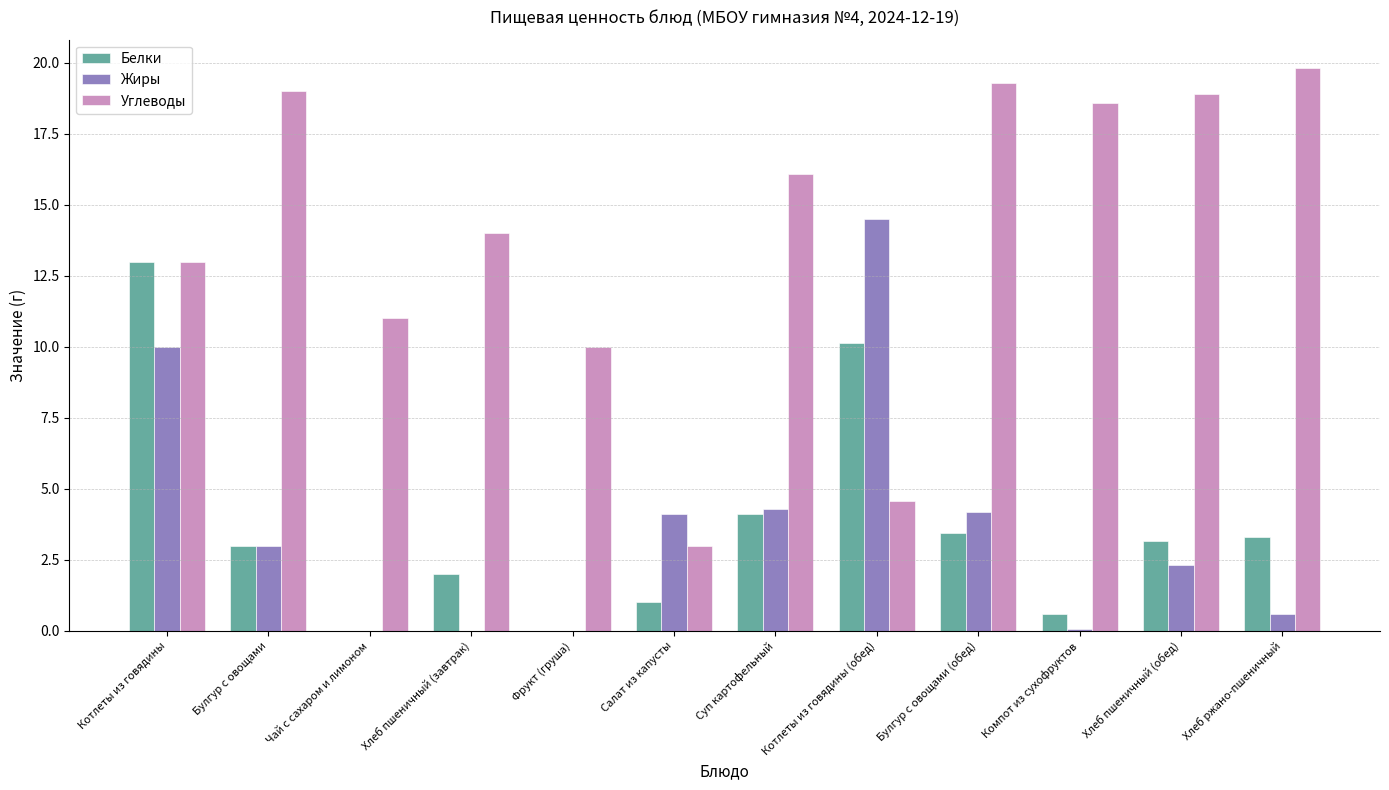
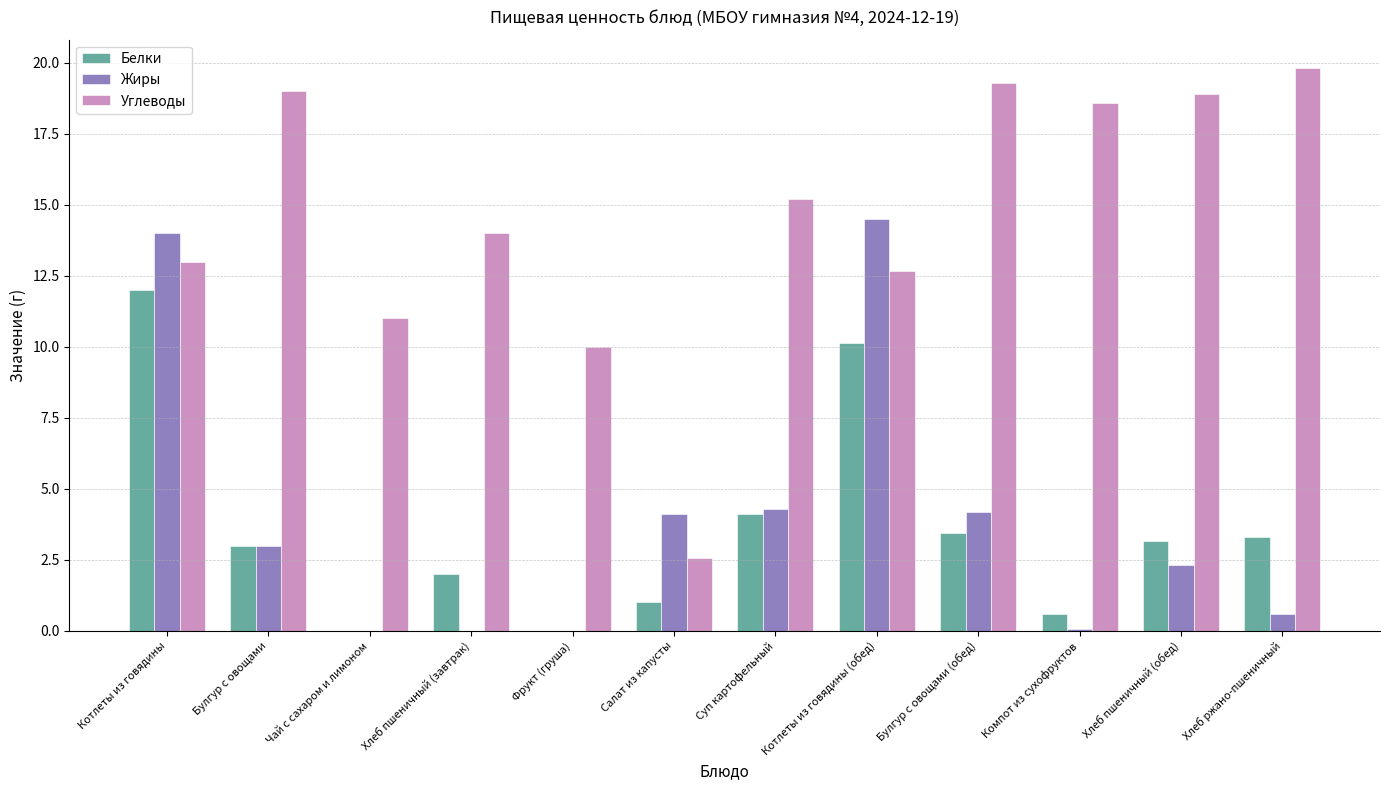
Белки, Котлеты из говядины: 13 -> 12
Жиры, Котлеты из говядины: 10 -> 14
Углеводы, Салат из капусты: 3.0 -> 2.6
Углеводы, Суп картофельный: 16.1 -> 15.2
Углеводы, Котлеты из говядины (обед): 4.6 -> 12.7
